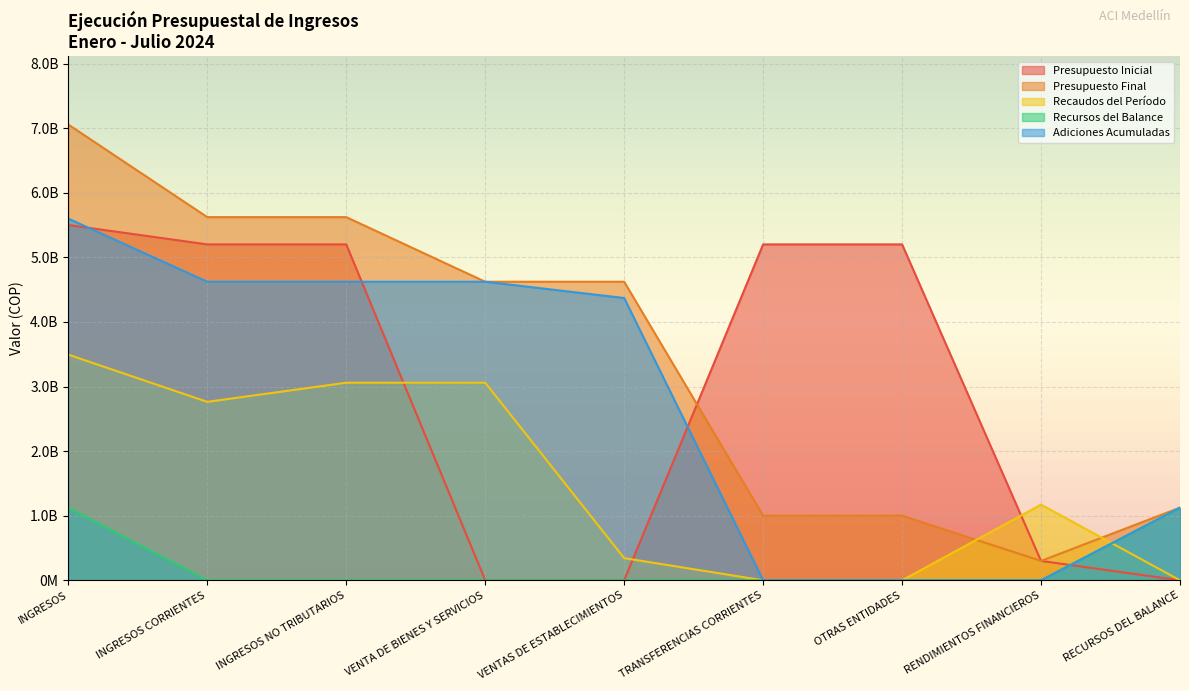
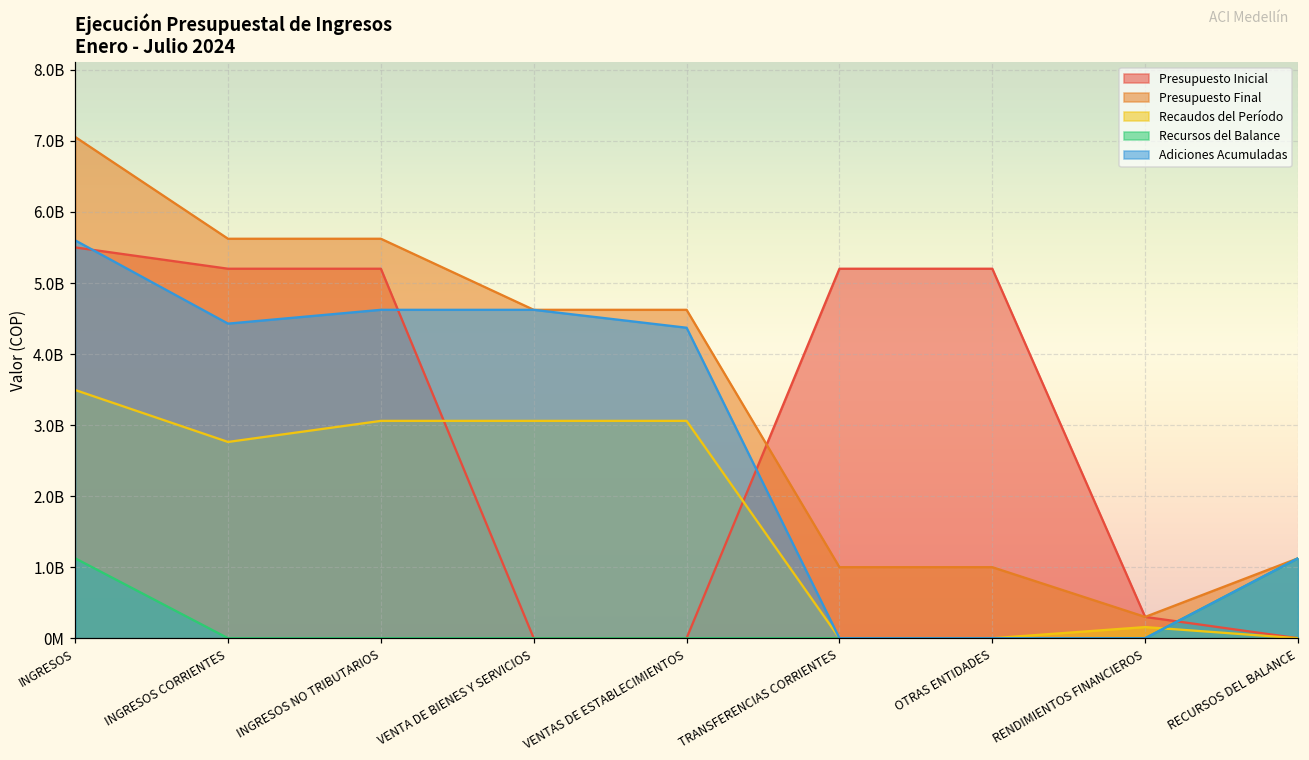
Adiciones Acumuladas, INGRESOS CORRIENTES: 4600000000 -> 4400000000
Recaudos del Período, VENTAS DE ESTABLECIMIENTOS: 300000000 -> 3100000000
Recaudos del Período, RENDIMIENTOS FINANCIEROS: 1200000000 -> 200000000
